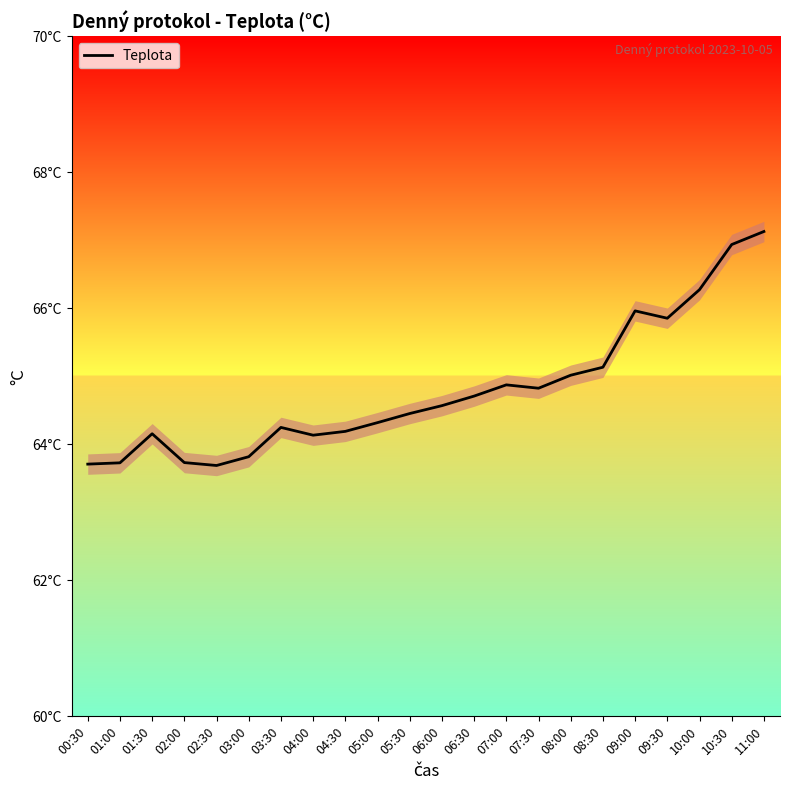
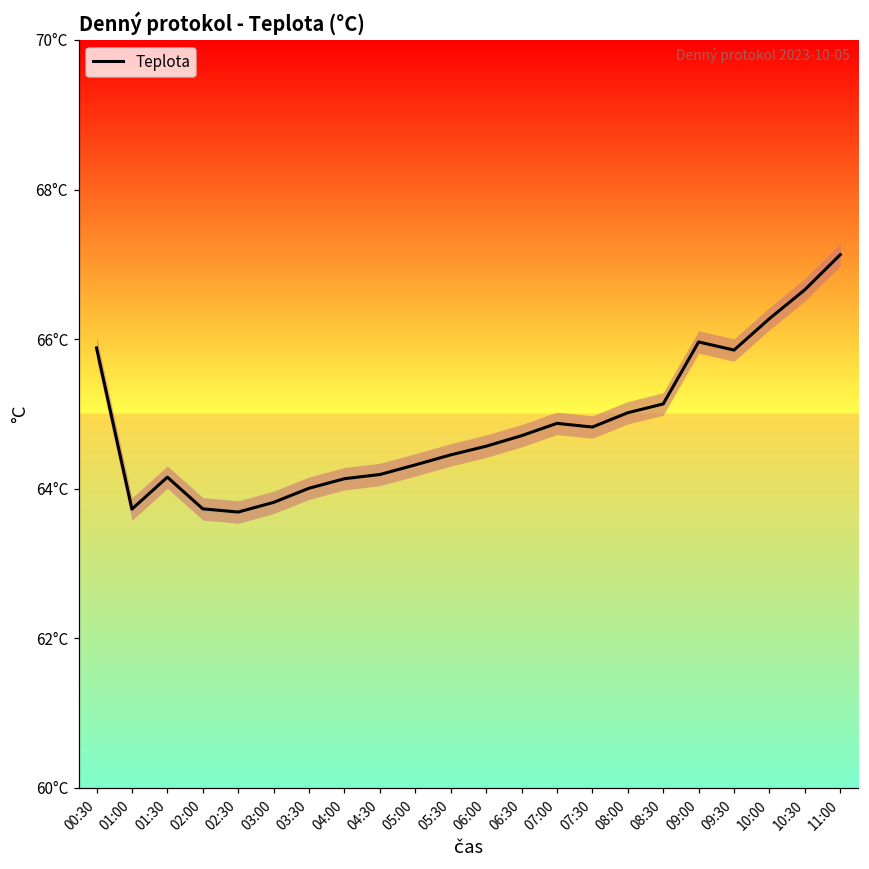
Teplota, 00:30: 63.7°C -> 65.9°C
Teplota, 03:30: 64.2°C -> 64.0°C
Teplota, 10:30: 66.9°C -> 66.7°C
